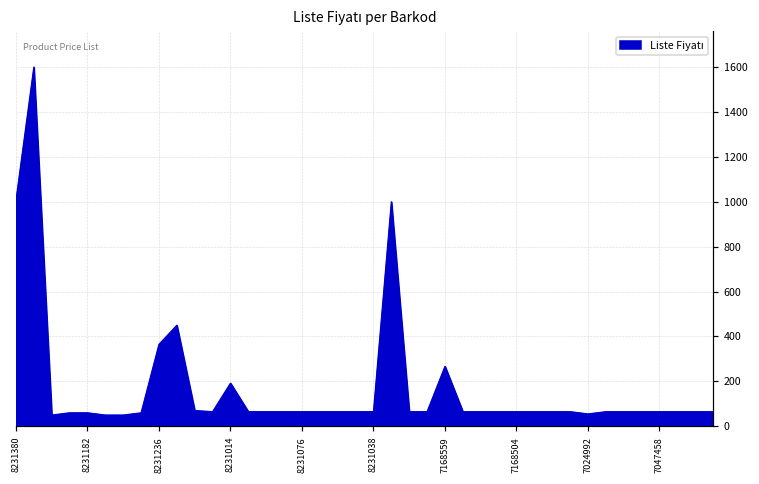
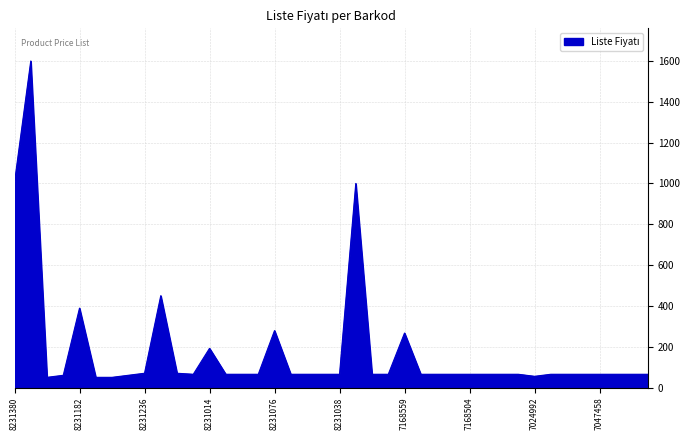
8231182: 60 -> 390
8231236: 370 -> 70
8231076: 70 -> 280
